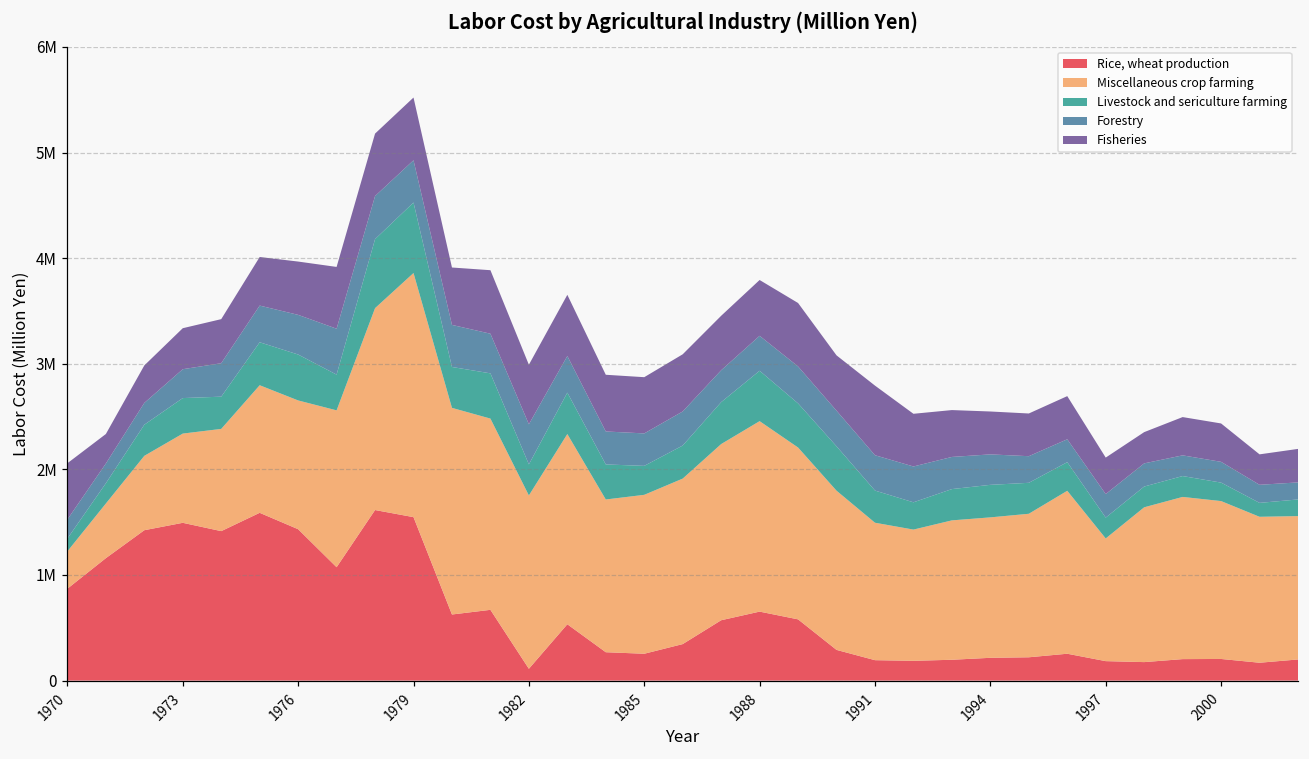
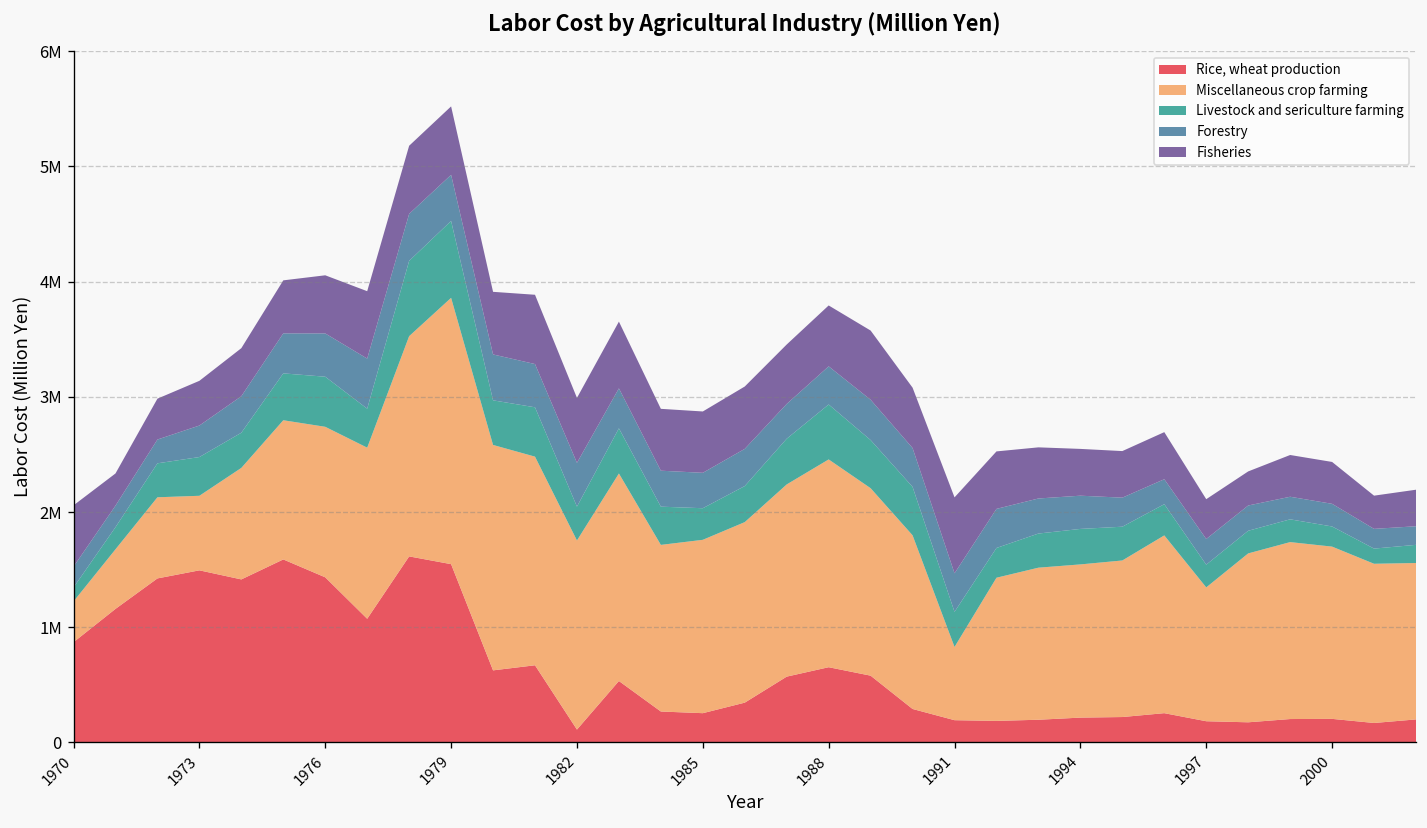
Miscellaneous crop farming, 1973: 800000 -> 600000
Miscellaneous crop farming, 1976: 1200000 -> 1300000
Miscellaneous crop farming, 1991: 1300000 -> 600000
